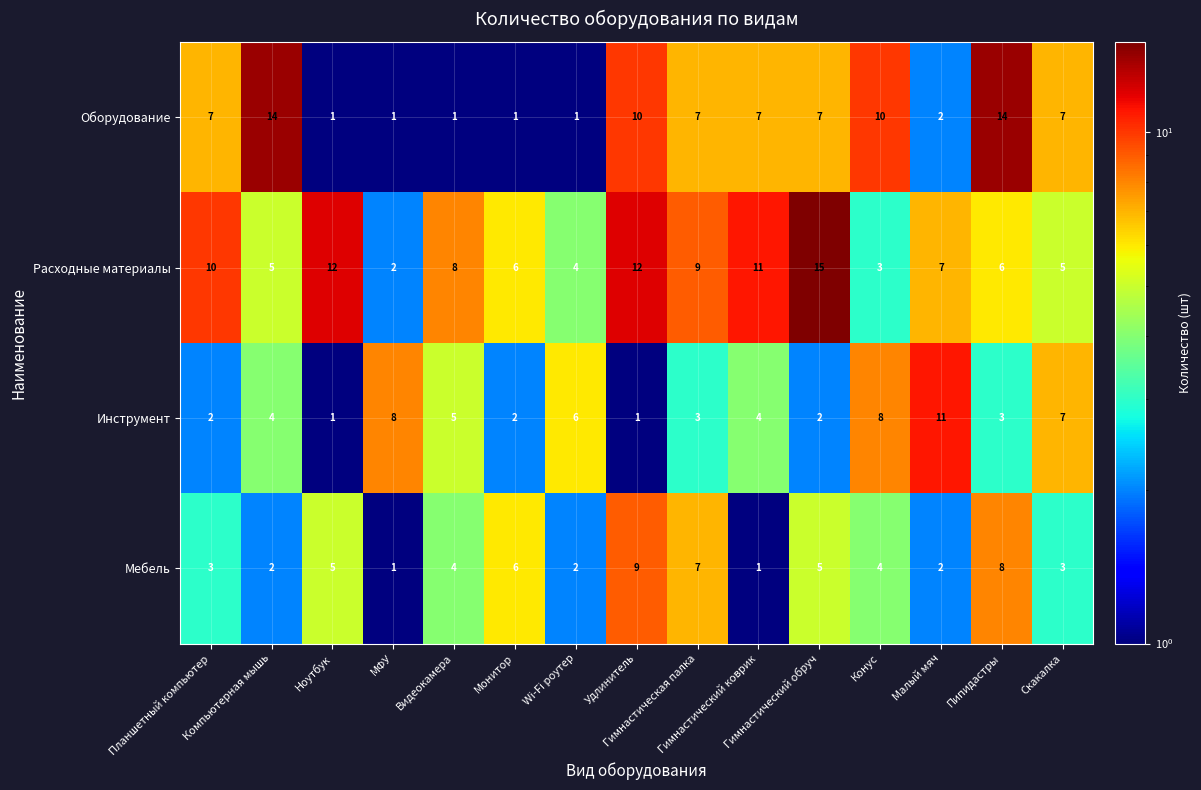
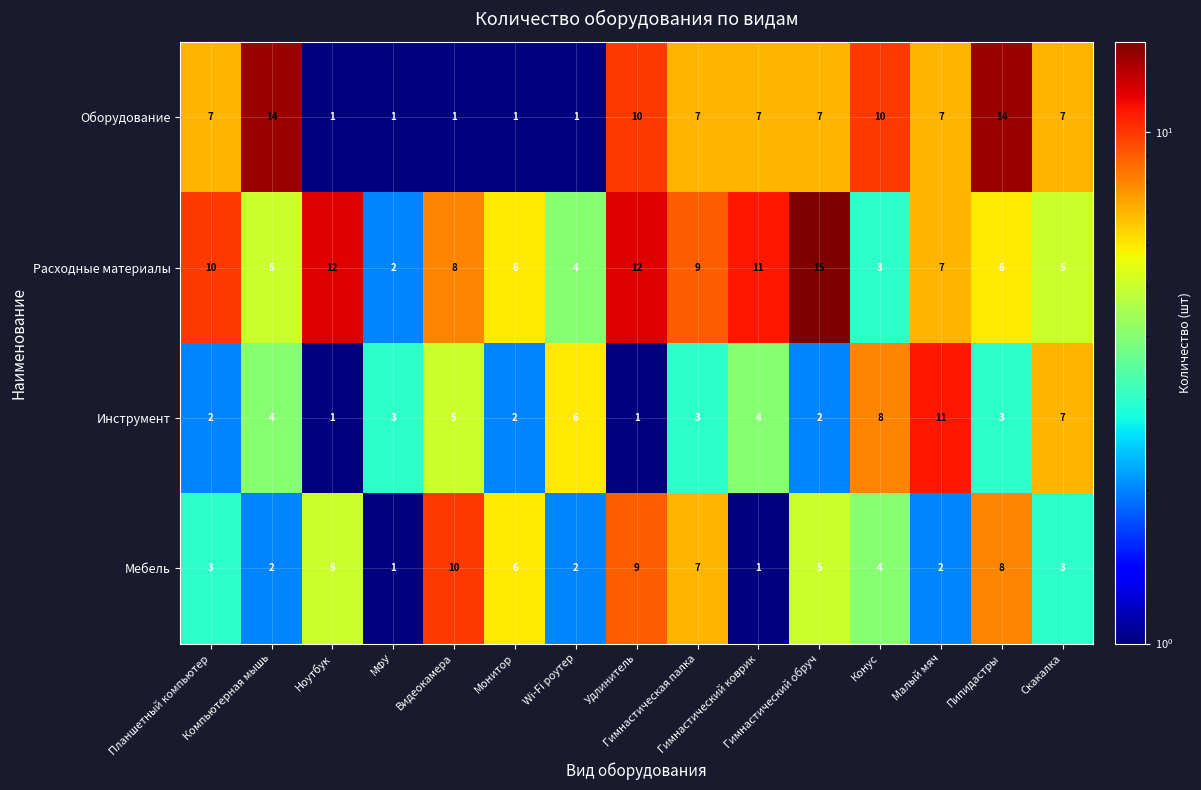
Оборудование, Малый мяч: 2 -> 7
Инструмент, МФУ: 8 -> 3
Мебель, Видеокамера: 4 -> 10
